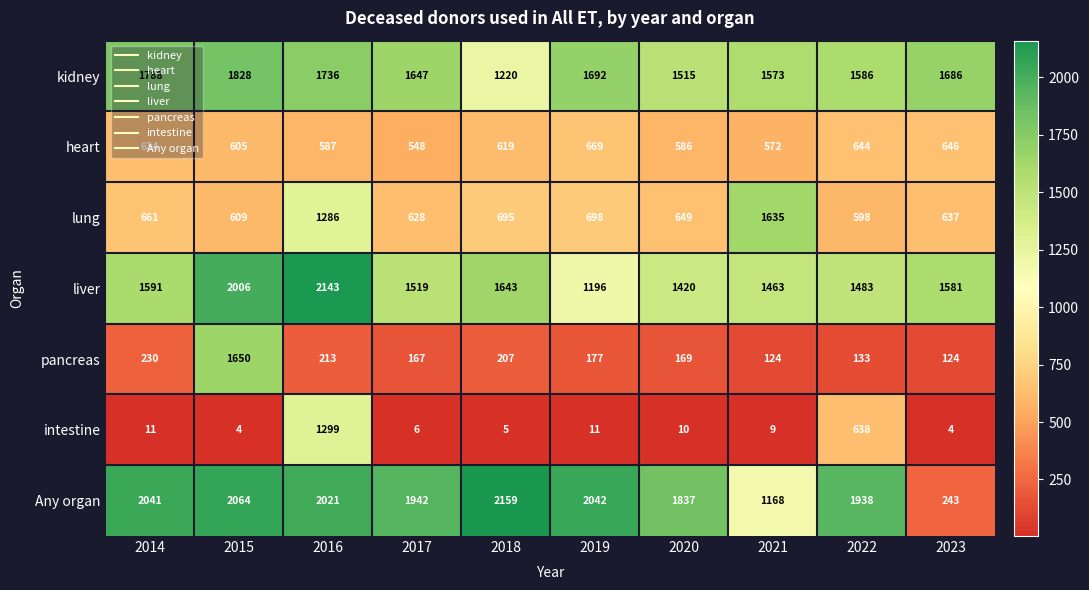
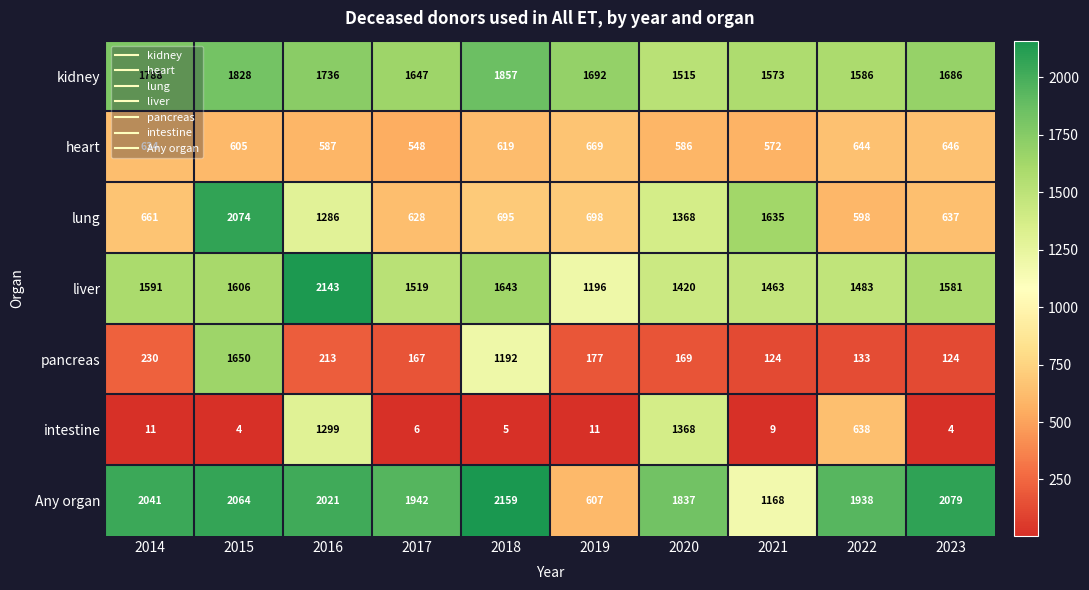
kidney, 2018: 1220 -> 1857
lung, 2015: 609 -> 2074
lung, 2020: 649 -> 1368
liver, 2015: 2006 -> 1606
pancreas, 2018: 207 -> 1192
intestine, 2020: 10 -> 1368
Any organ, 2019: 2042 -> 607
Any organ, 2023: 243 -> 2079
